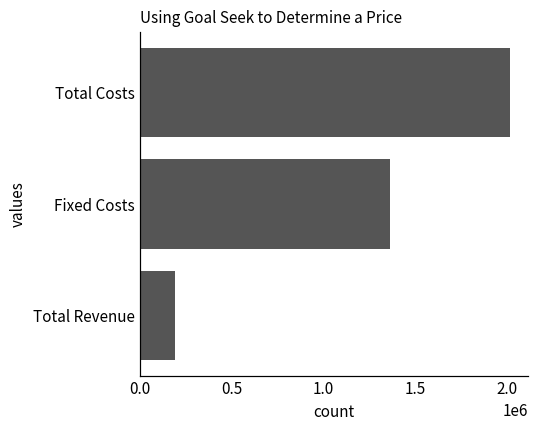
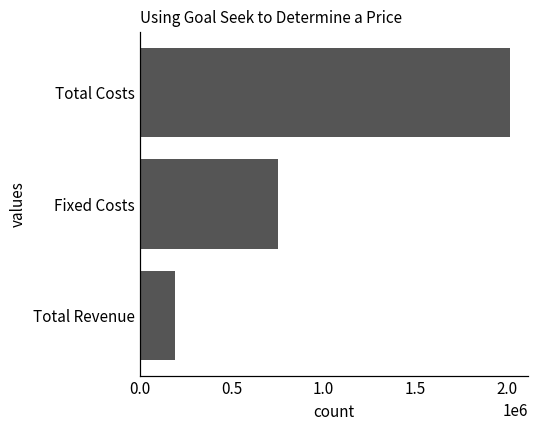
Fixed Costs: 1360000 -> 750000
